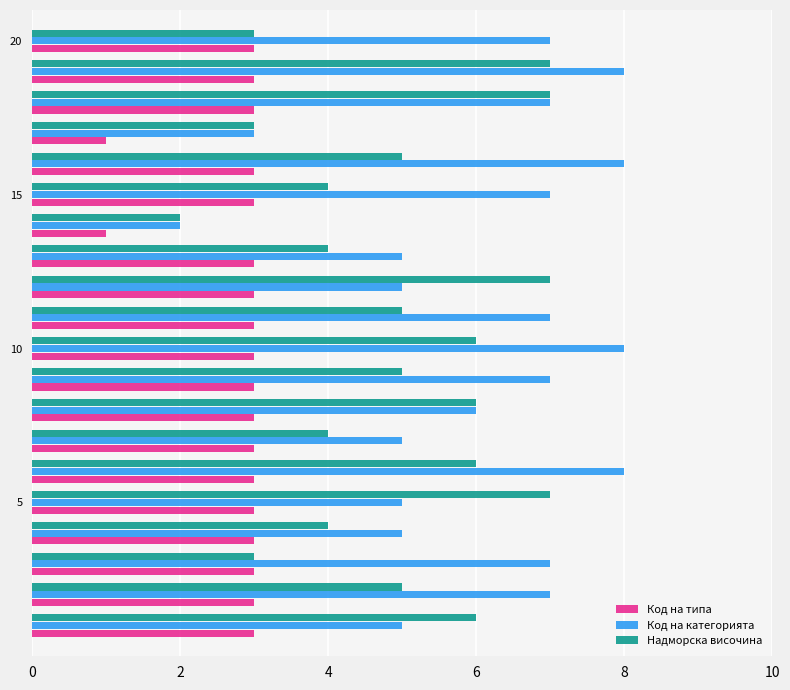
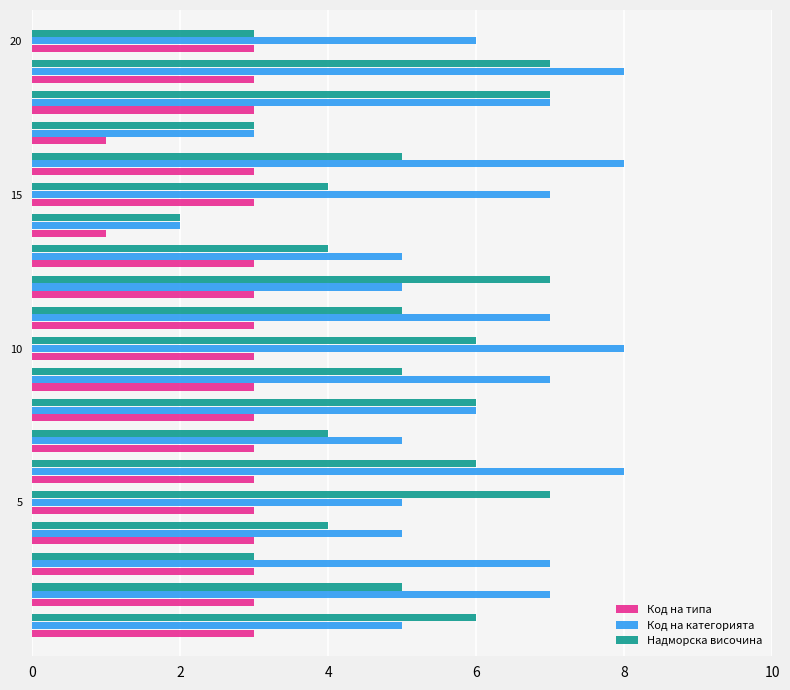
Код на категорията, 20: 7 -> 6
